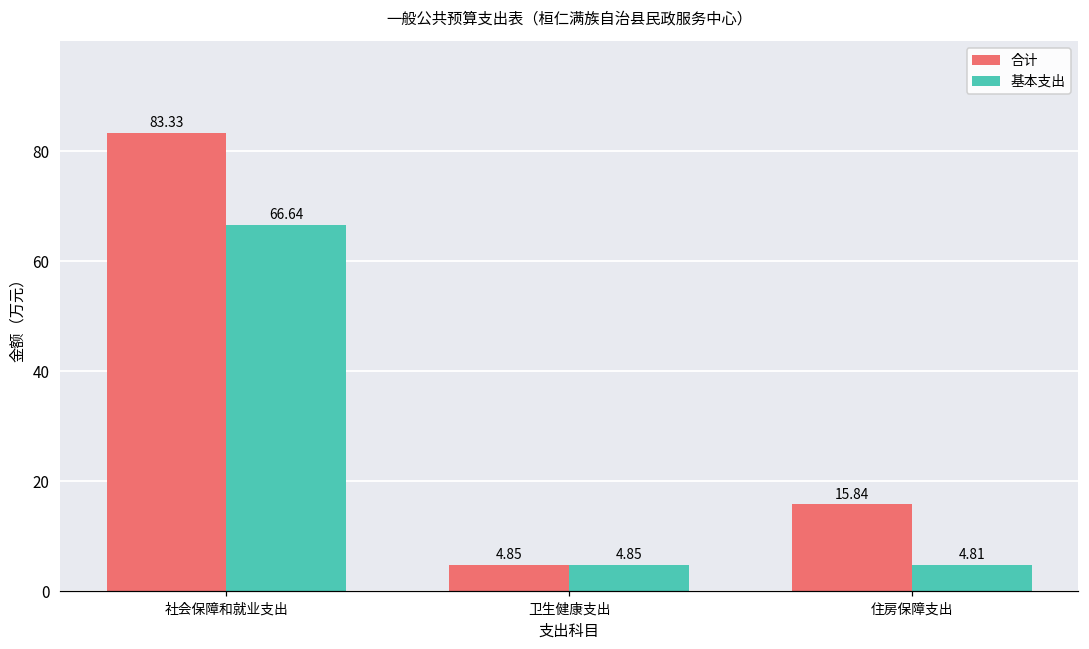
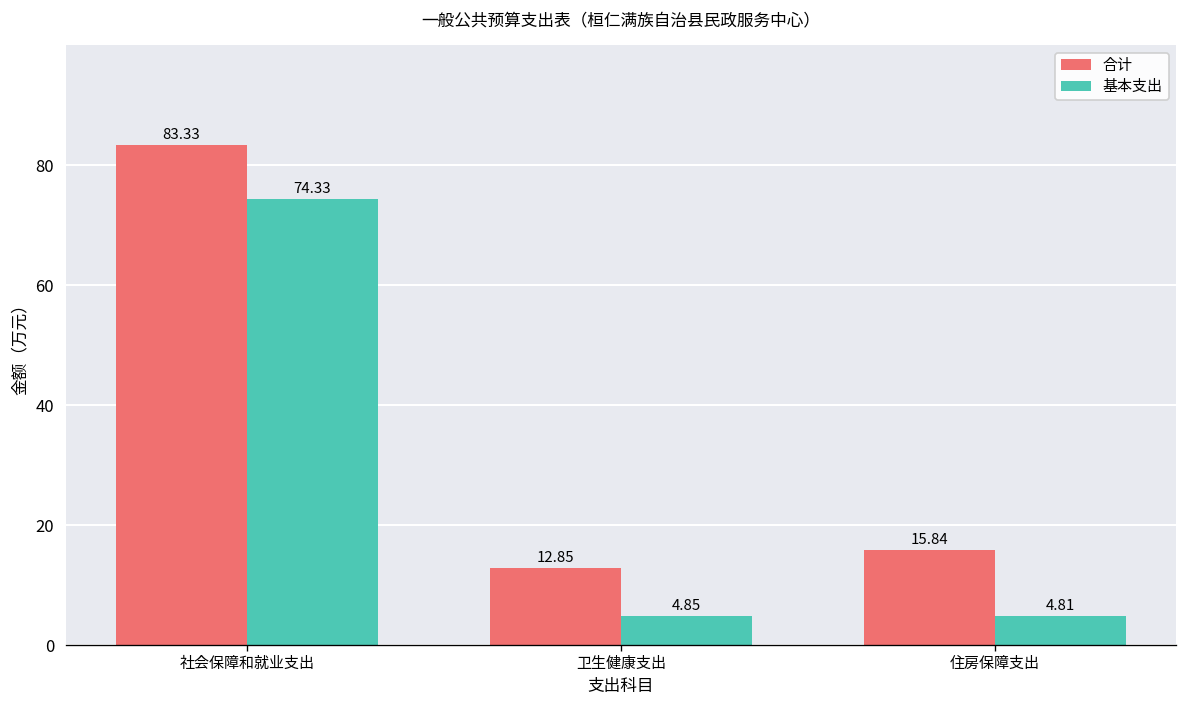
基本支出, 社会保障和就业支出: 66.64 -> 74.33
合计, 卫生健康支出: 4.85 -> 12.85
